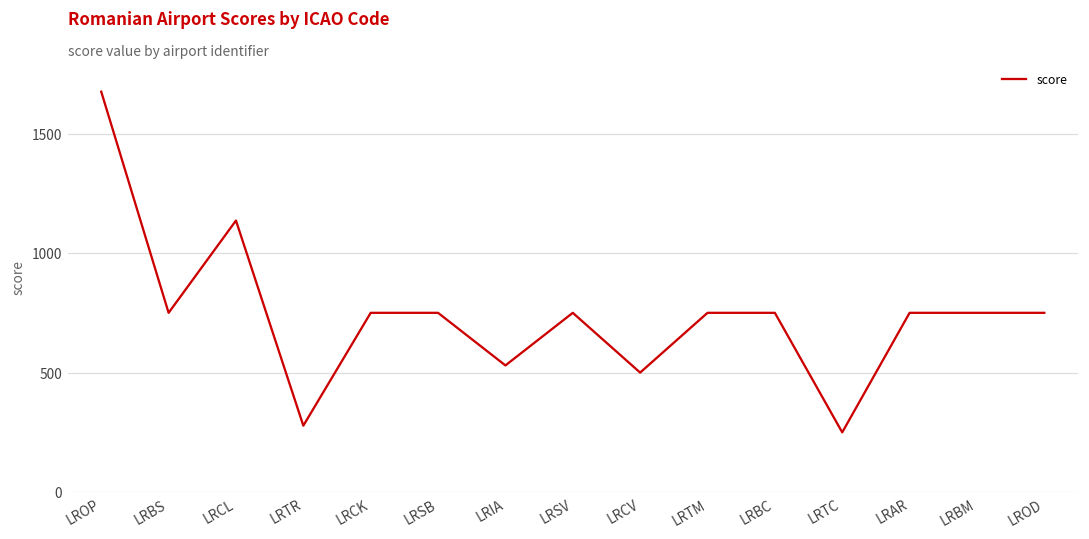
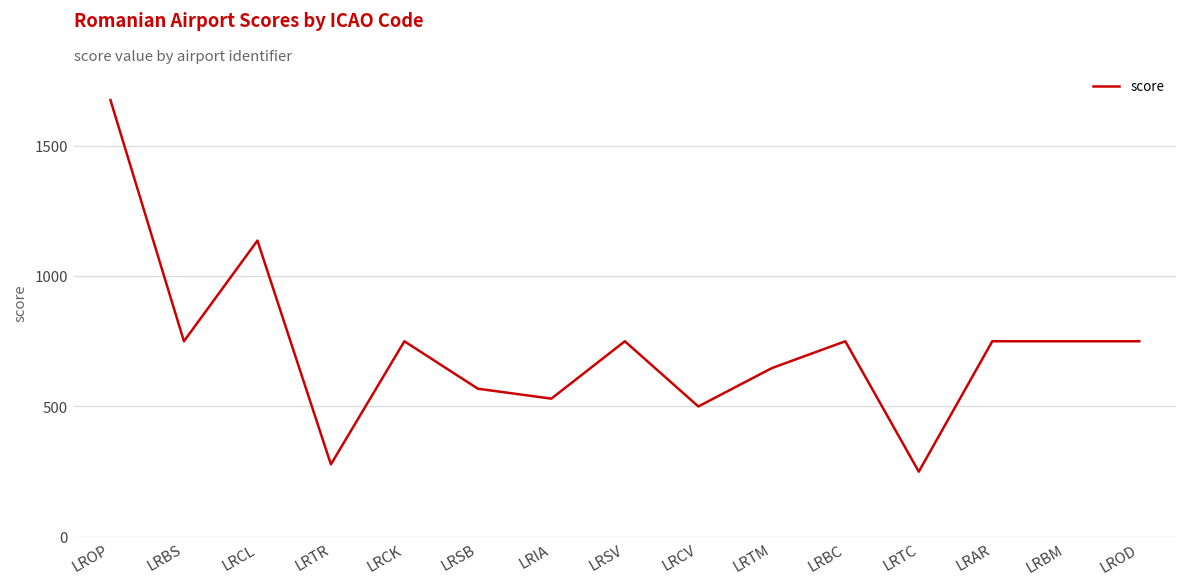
LRSB: 750 -> 570
LRTM: 750 -> 650
